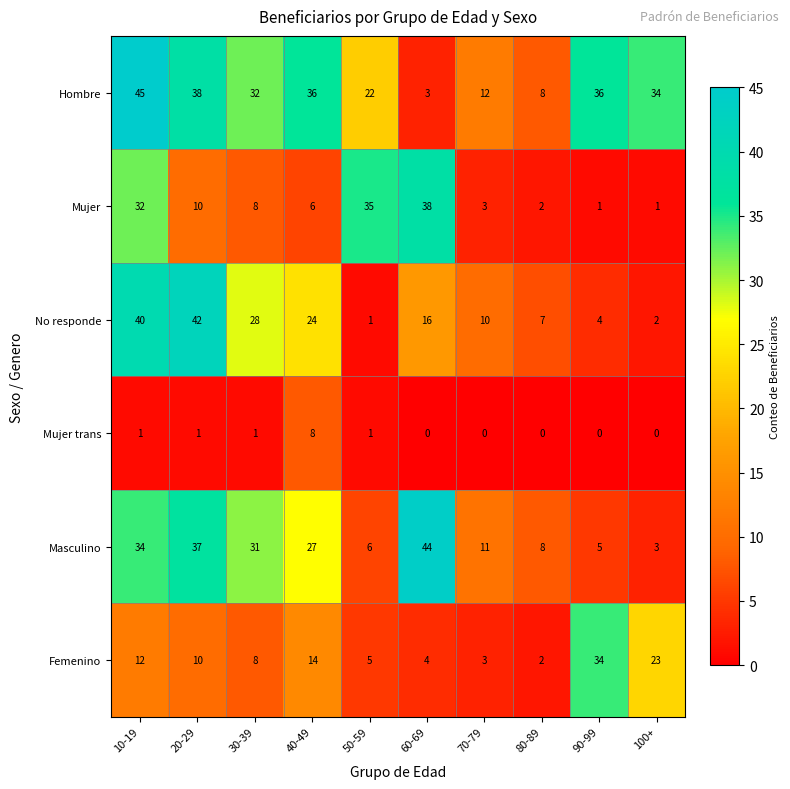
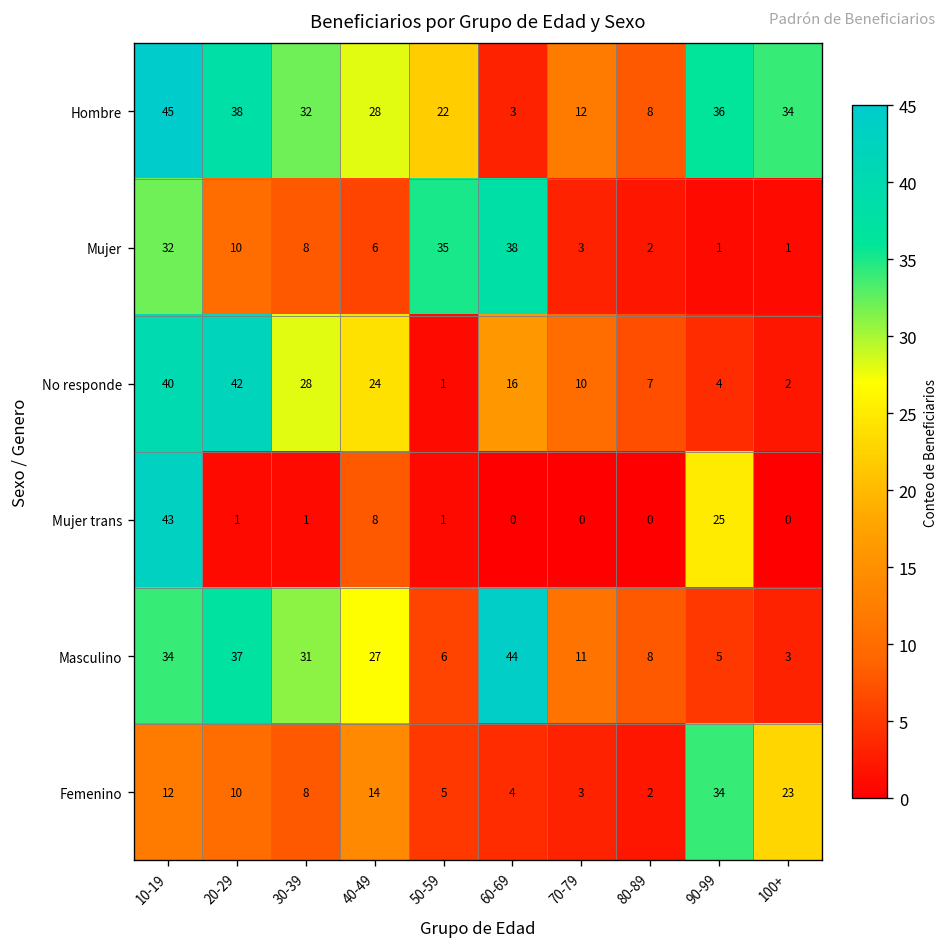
Hombre, 40-49: 36 -> 28
Mujer trans, 10-19: 1 -> 43
Mujer trans, 90-99: 0 -> 25
